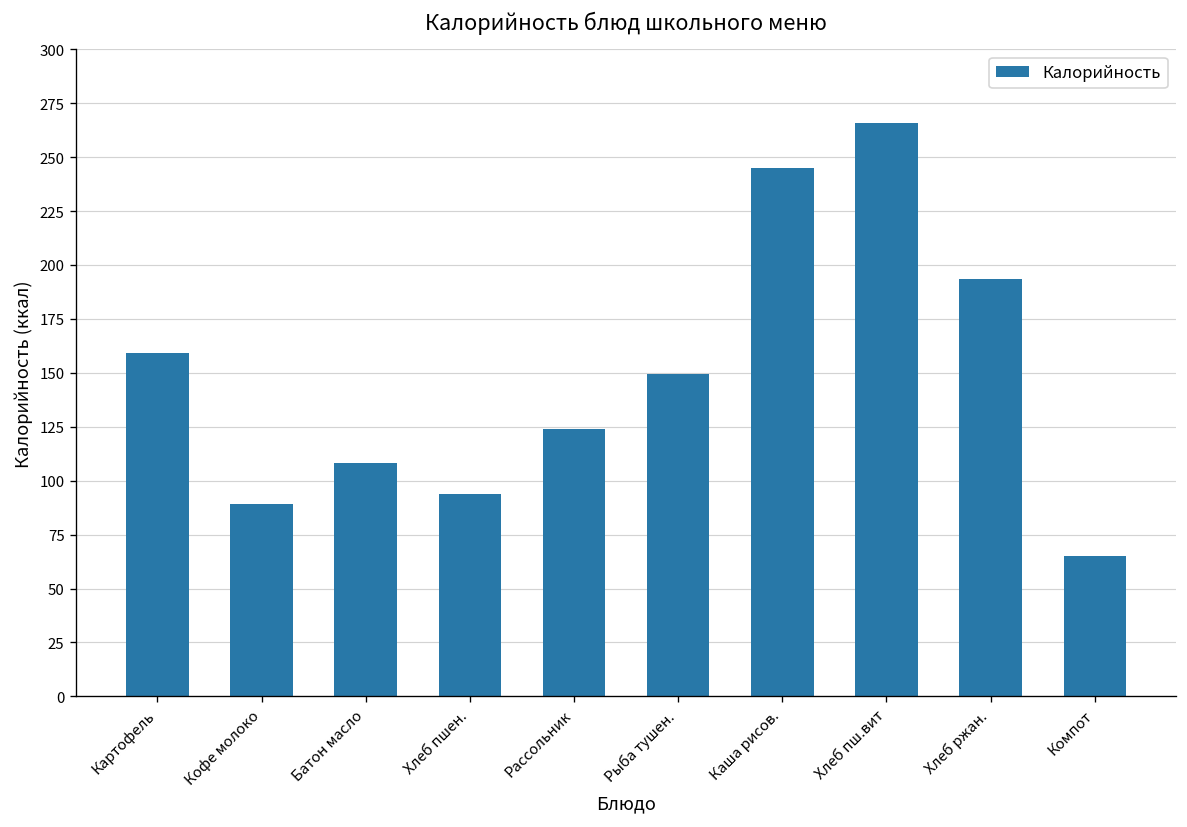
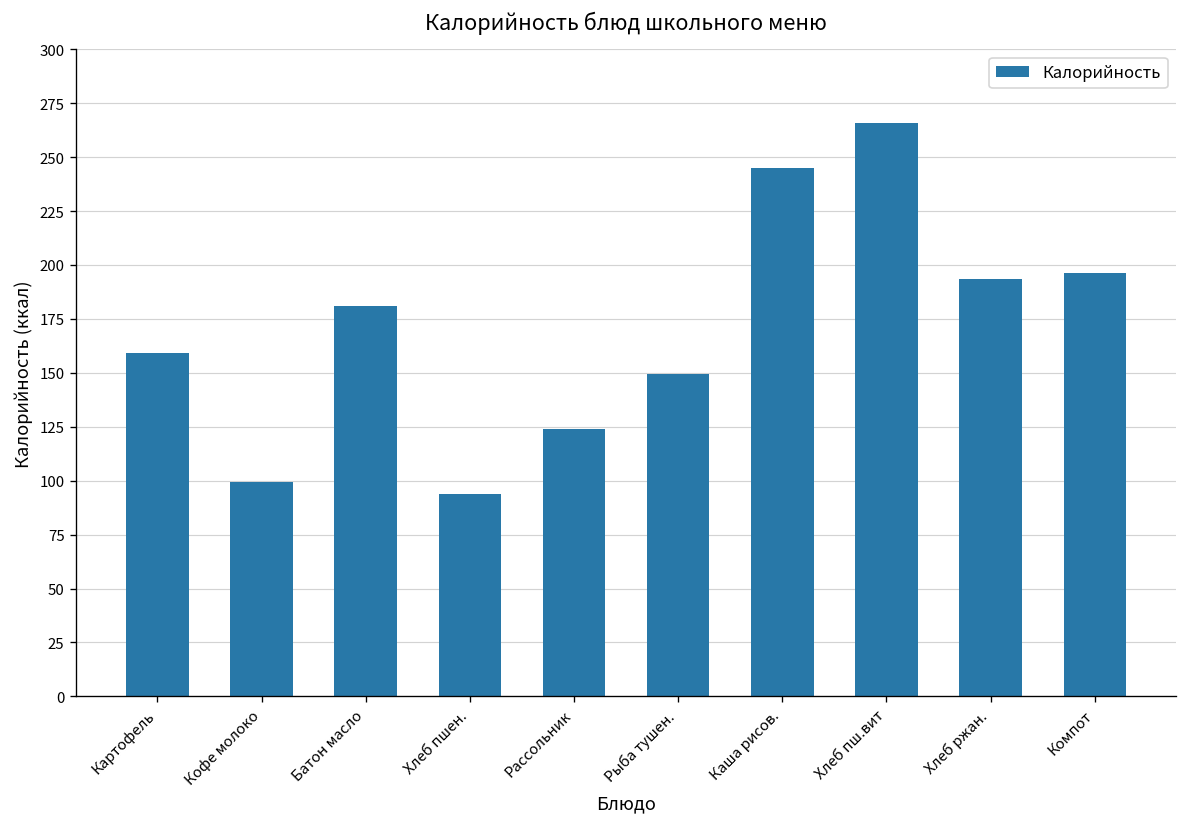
Кофе молоко: 89 -> 100
Батон масло: 108 -> 181
Компот: 65 -> 196
